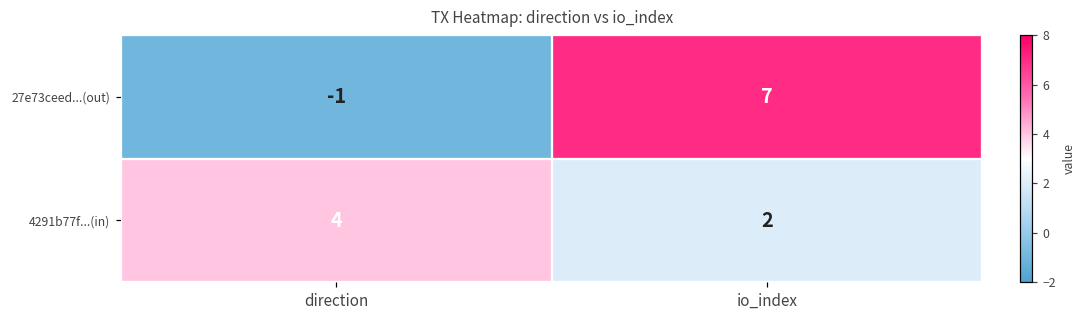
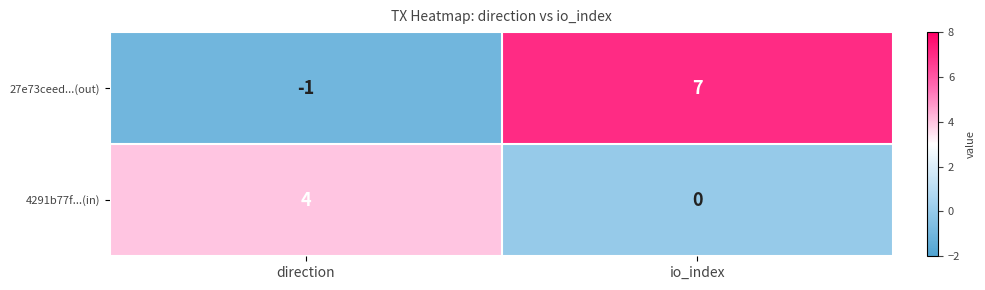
4291b77f...(in), io_index: 2 -> 0
